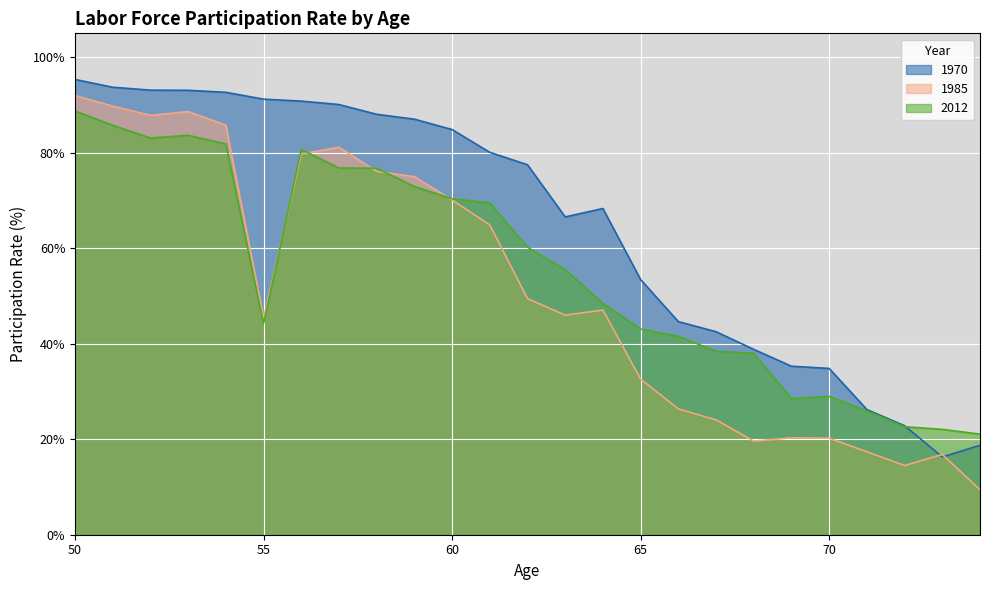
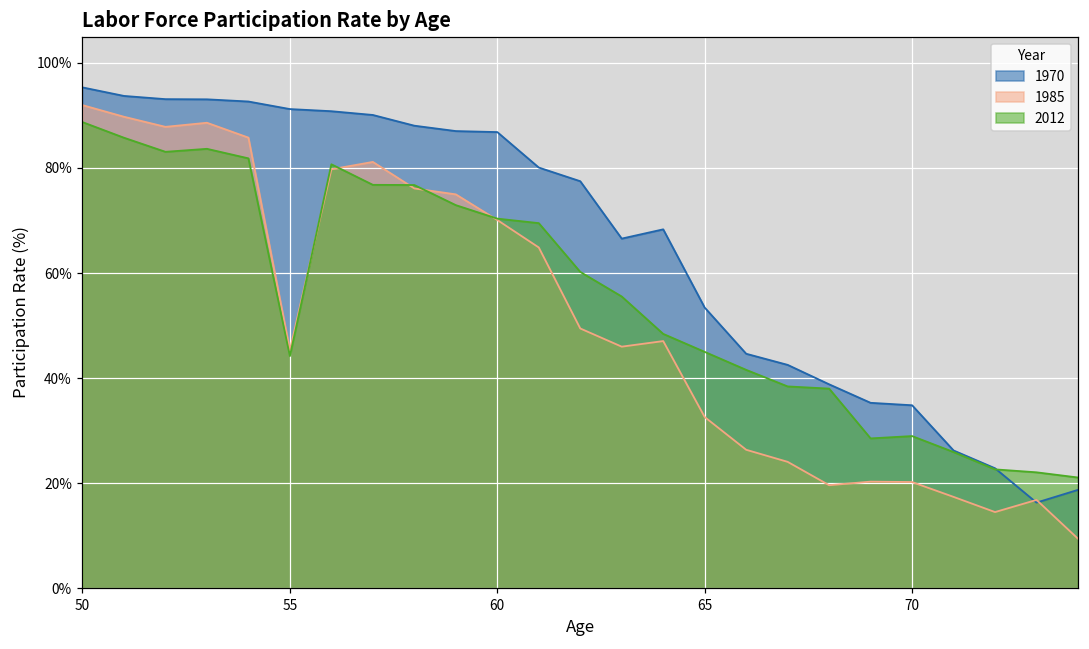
1970, 60: 85% -> 87%
2012, 65: 43% -> 45%
